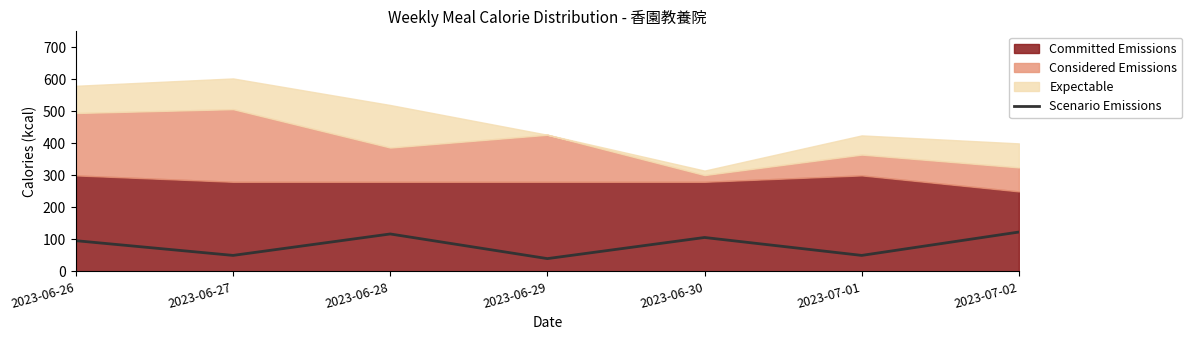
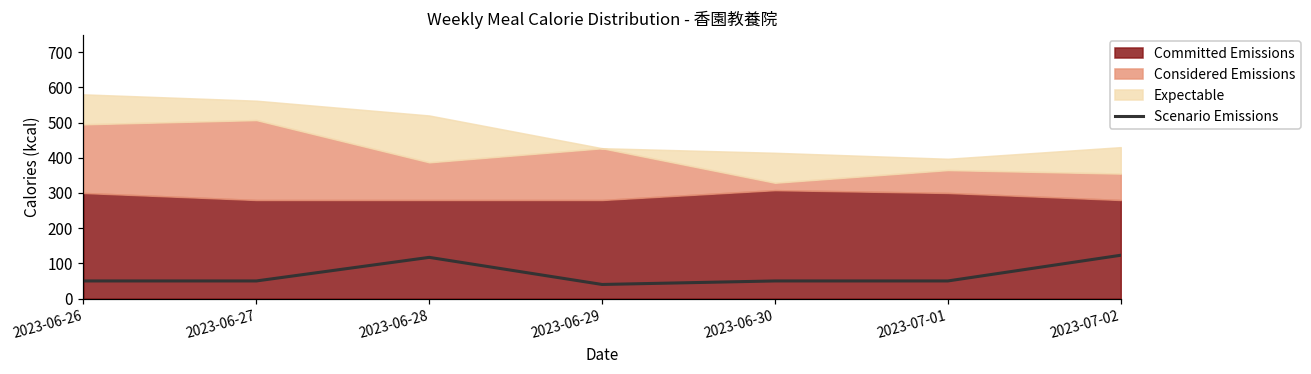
Scenario Emissions, 2023-06-26: 100 -> 50
Expectable, 2023-06-27: 100 -> 60
Scenario Emissions, 2023-06-30: 110 -> 50
Committed Emissions, 2023-06-30: 280 -> 310
Expectable, 2023-06-30: 10 -> 90
Expectable, 2023-07-01: 60 -> 30
Committed Emissions, 2023-07-02: 250 -> 280
